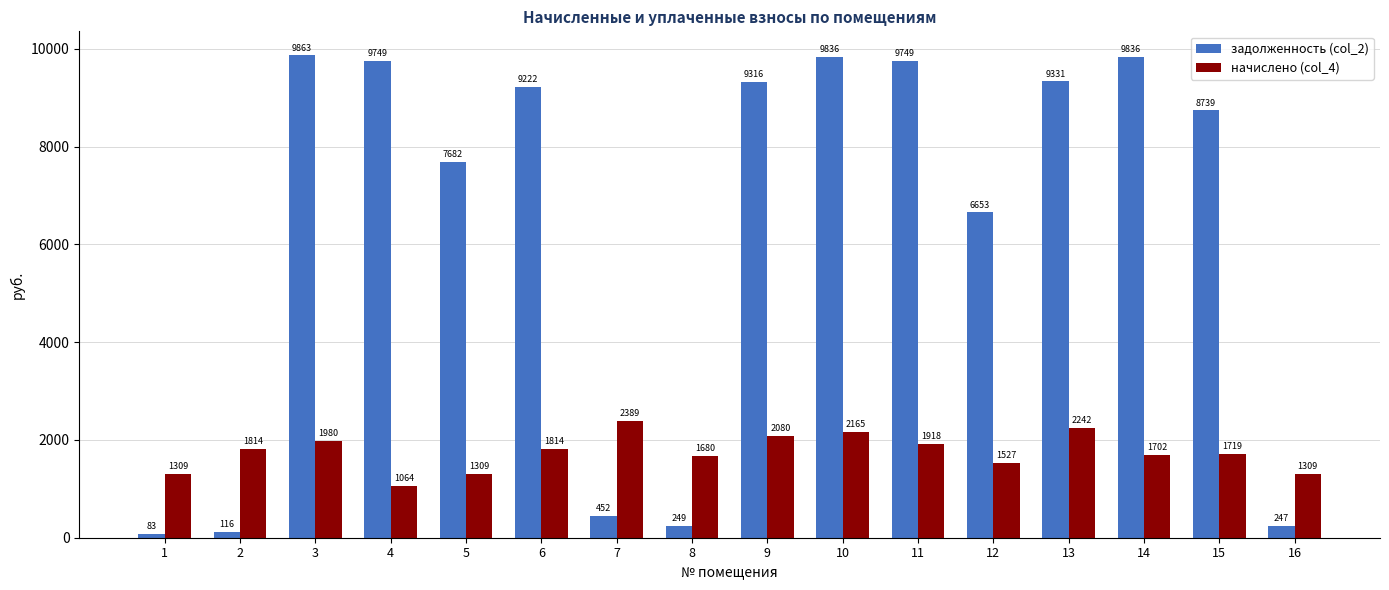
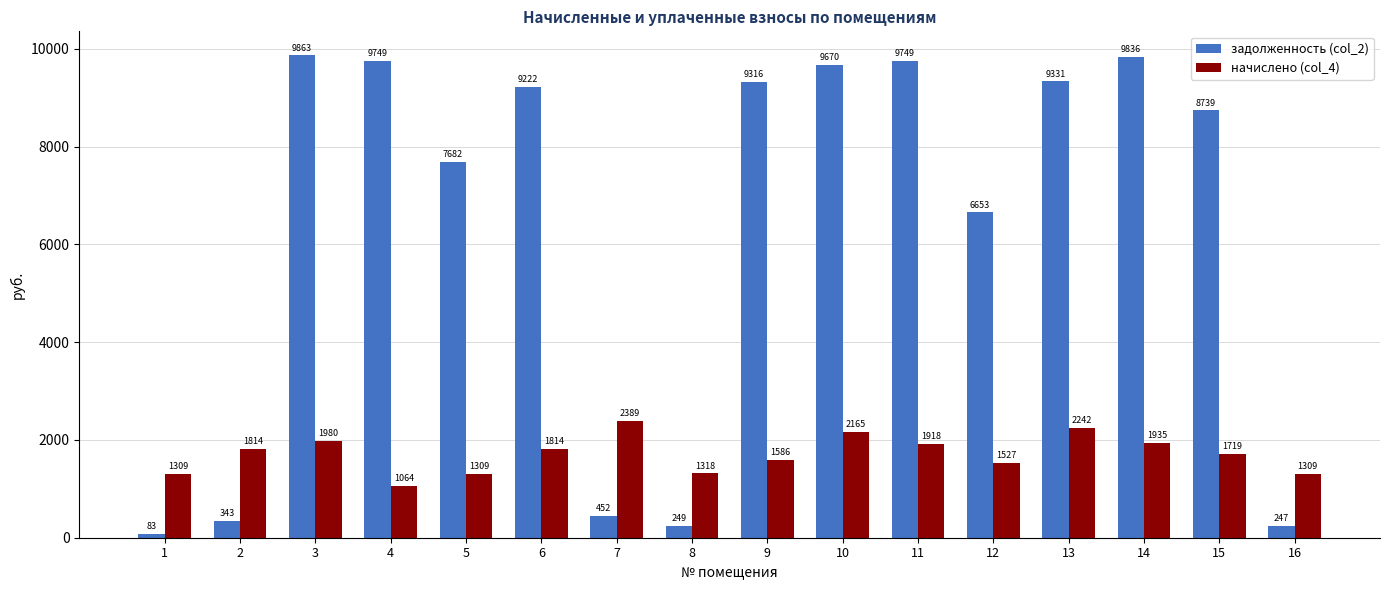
задолженность (col_2), 2: 116 -> 343
начислено (col_4), 8: 1680 -> 1318
начислено (col_4), 9: 2080 -> 1586
задолженность (col_2), 10: 9836 -> 9670
начислено (col_4), 14: 1702 -> 1935
